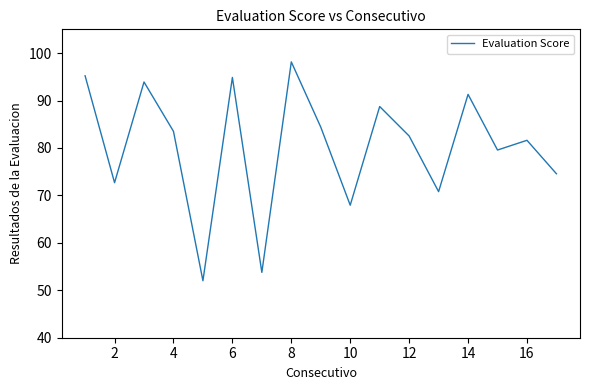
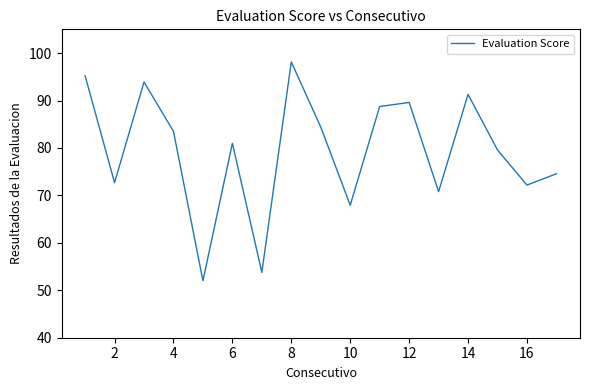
6: 95 -> 81
12: 83 -> 90
16: 82 -> 72
